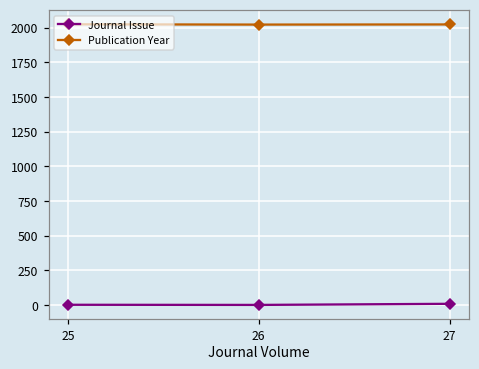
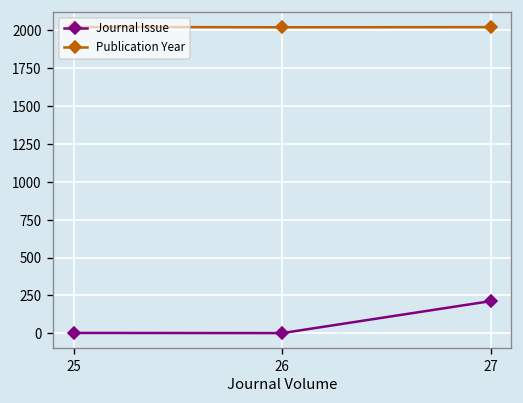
Journal Issue, 27: 10 -> 210
